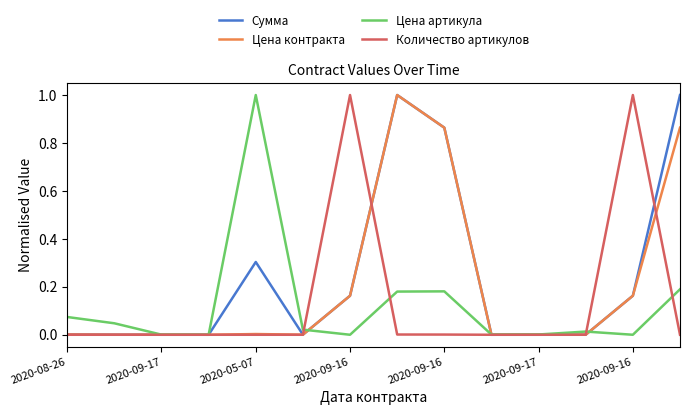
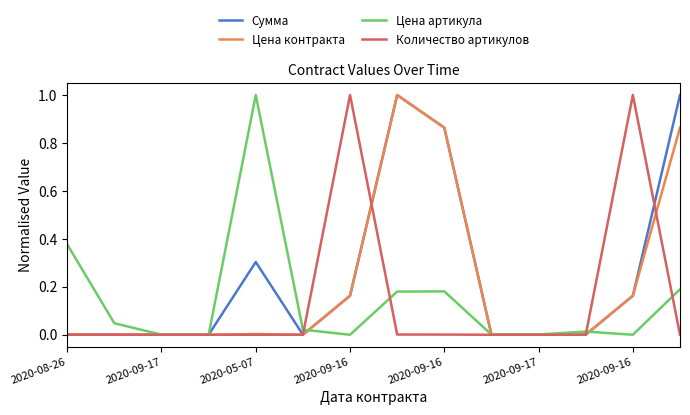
Цена артикула, 2020-08-26: 0.07 -> 0.38
